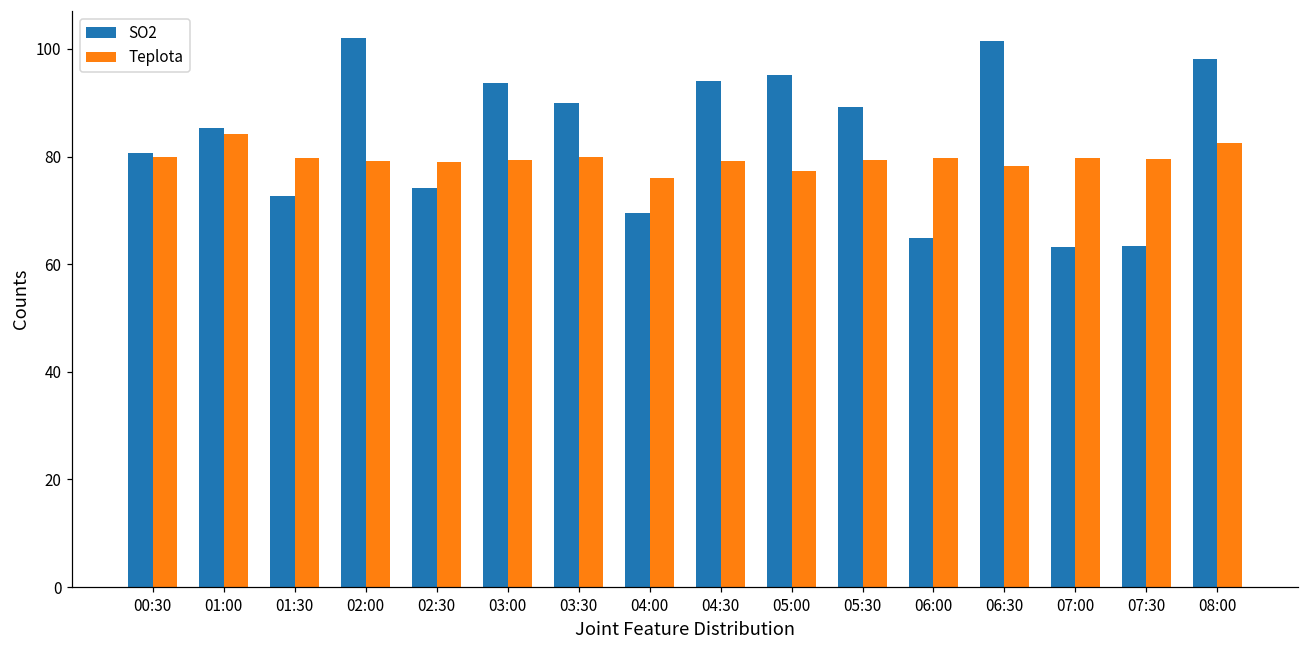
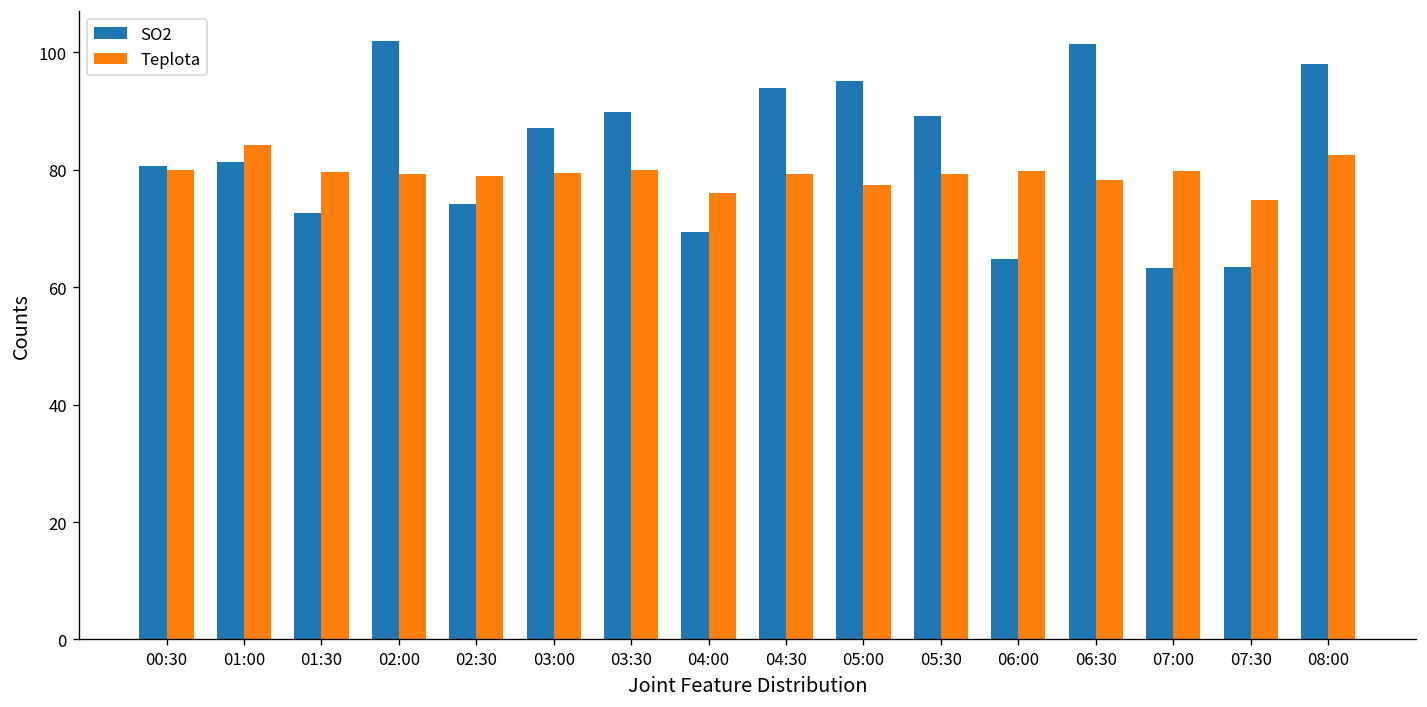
SO2, 01:00: 85 -> 81
SO2, 03:00: 94 -> 87
Teplota, 07:30: 80 -> 75
